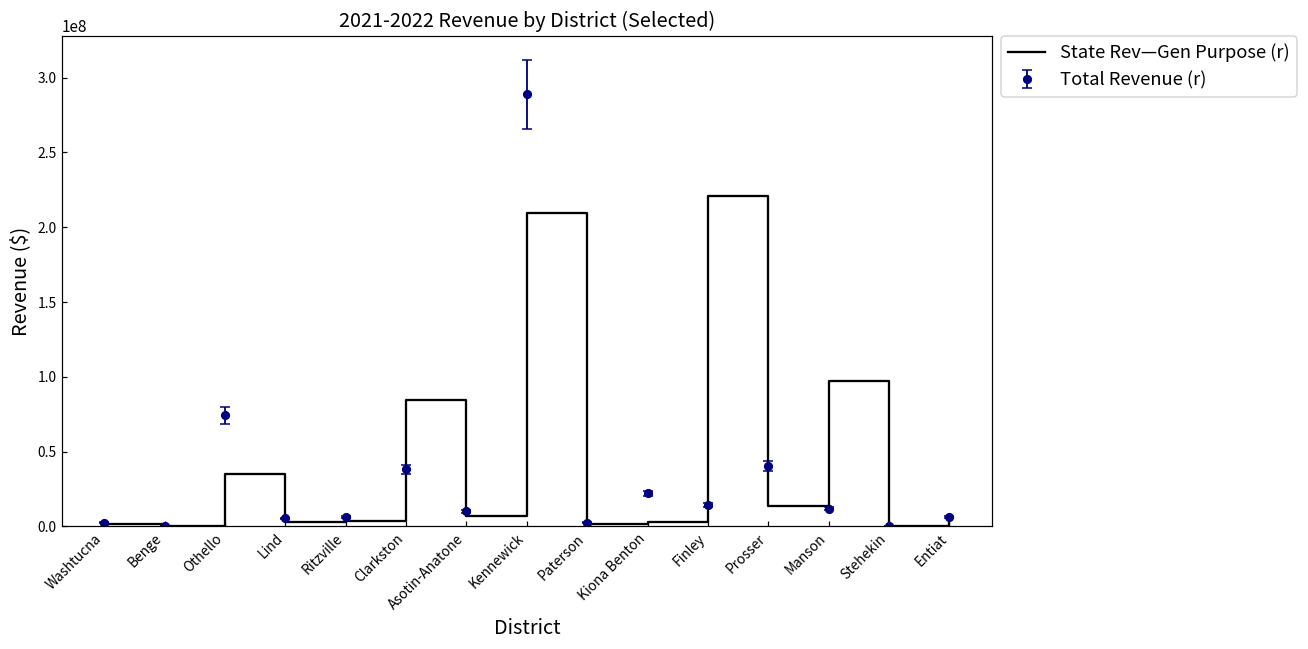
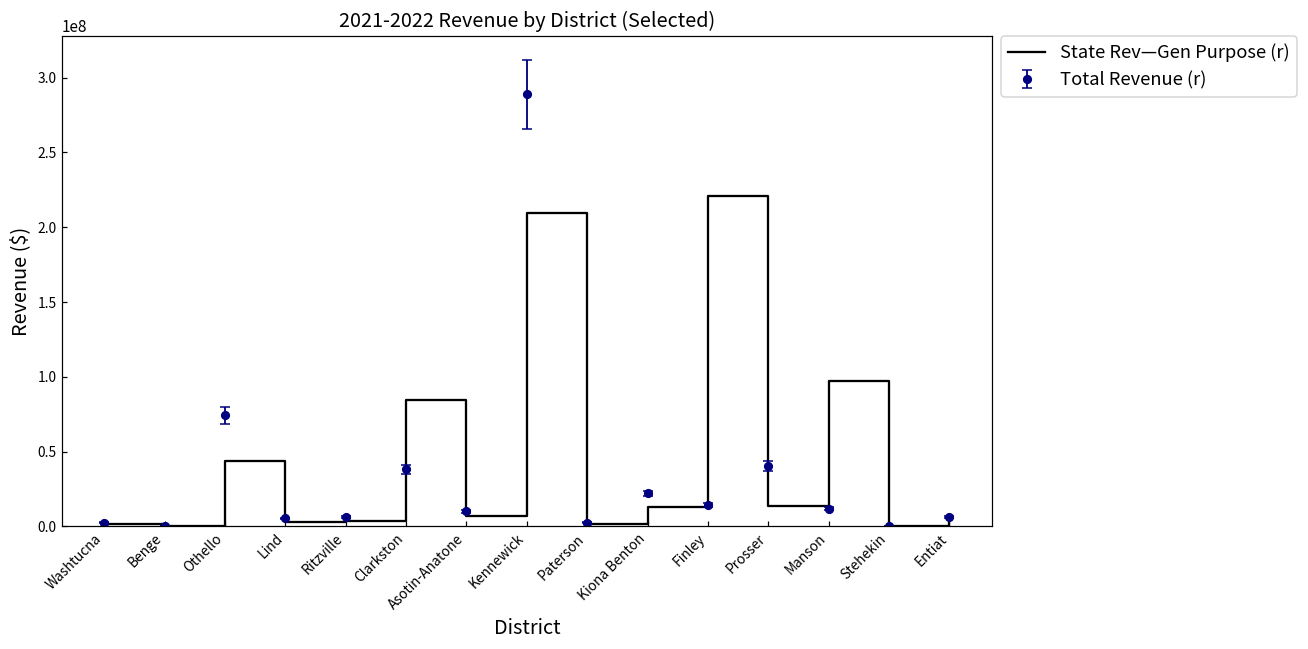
State Rev—Gen Purpose (r), Othello: 35000000 -> 44000000
State Rev—Gen Purpose (r), Kiona Benton: 3000000 -> 13000000
